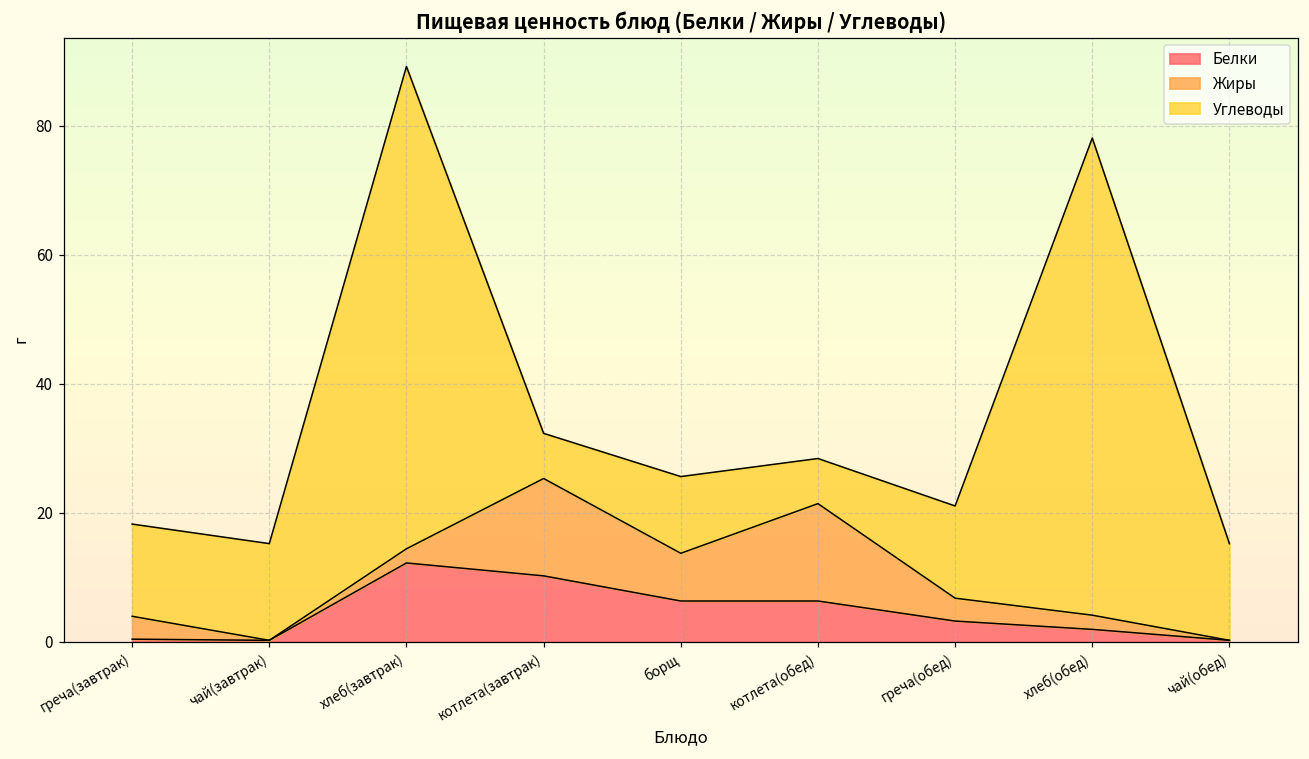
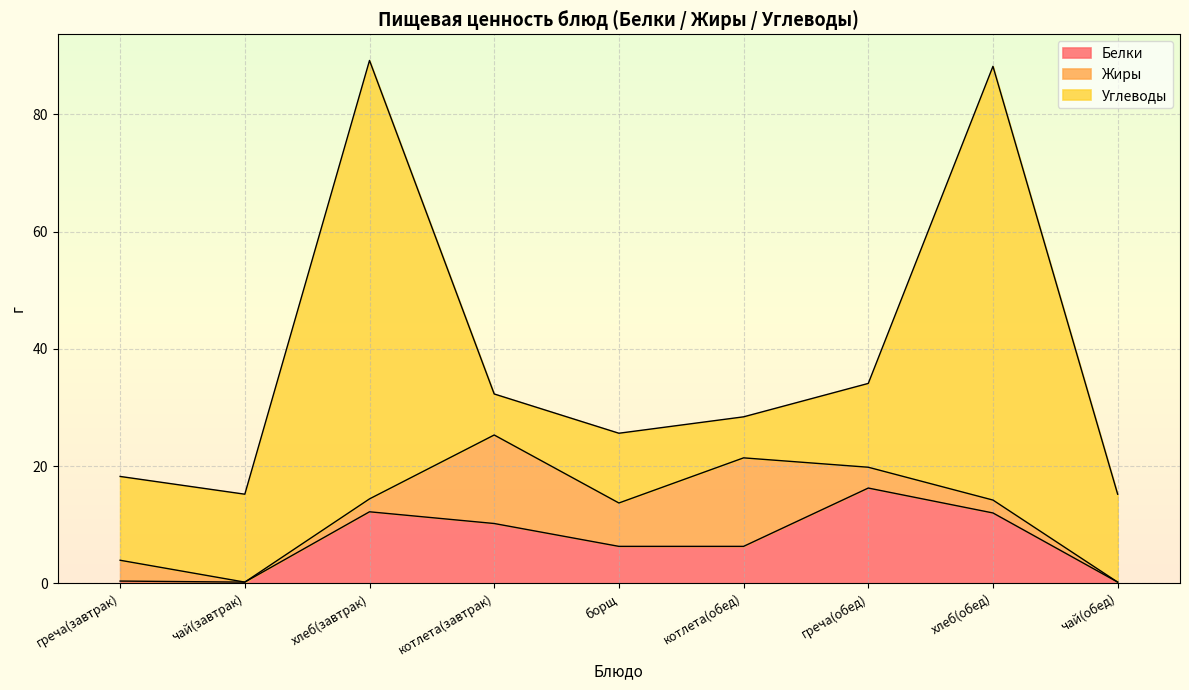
Белки, греча(обед): 3 -> 16
Белки, хлеб(обед): 2 -> 12
